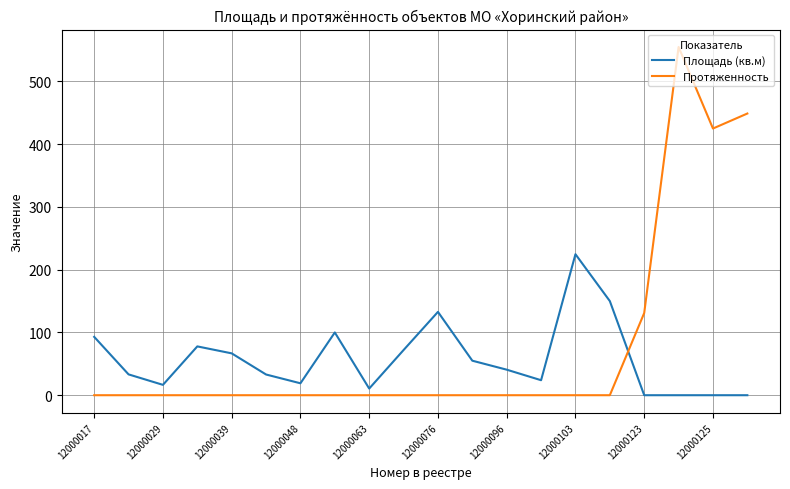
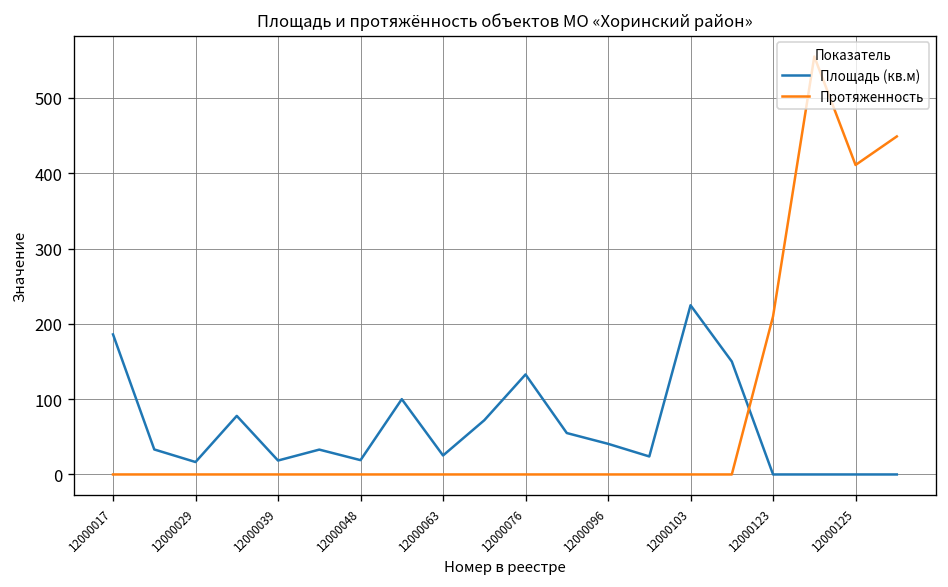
Площадь (кв.м), 12000017: 90 -> 190
Площадь (кв.м), 12000039: 70 -> 20
Площадь (кв.м), 12000063: 10 -> 30
Протяженность, 12000123: 130 -> 210
Протяженность, 12000125: 430 -> 410
